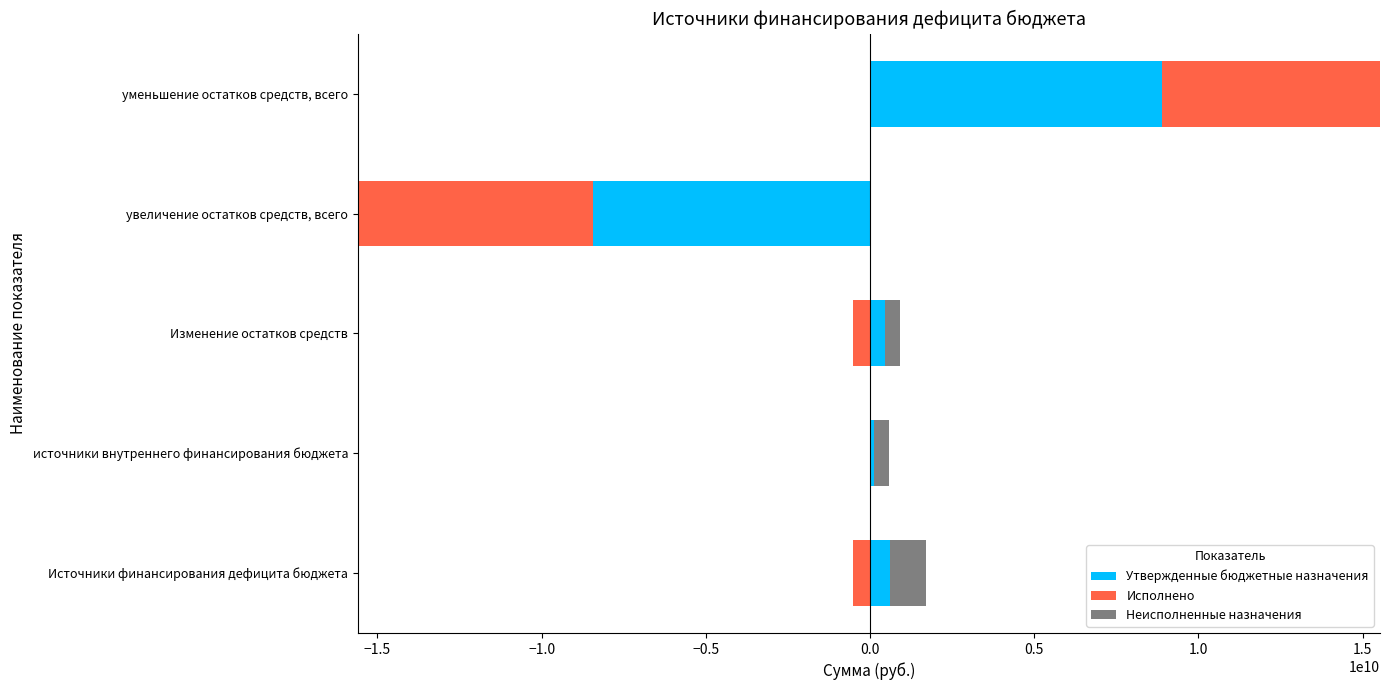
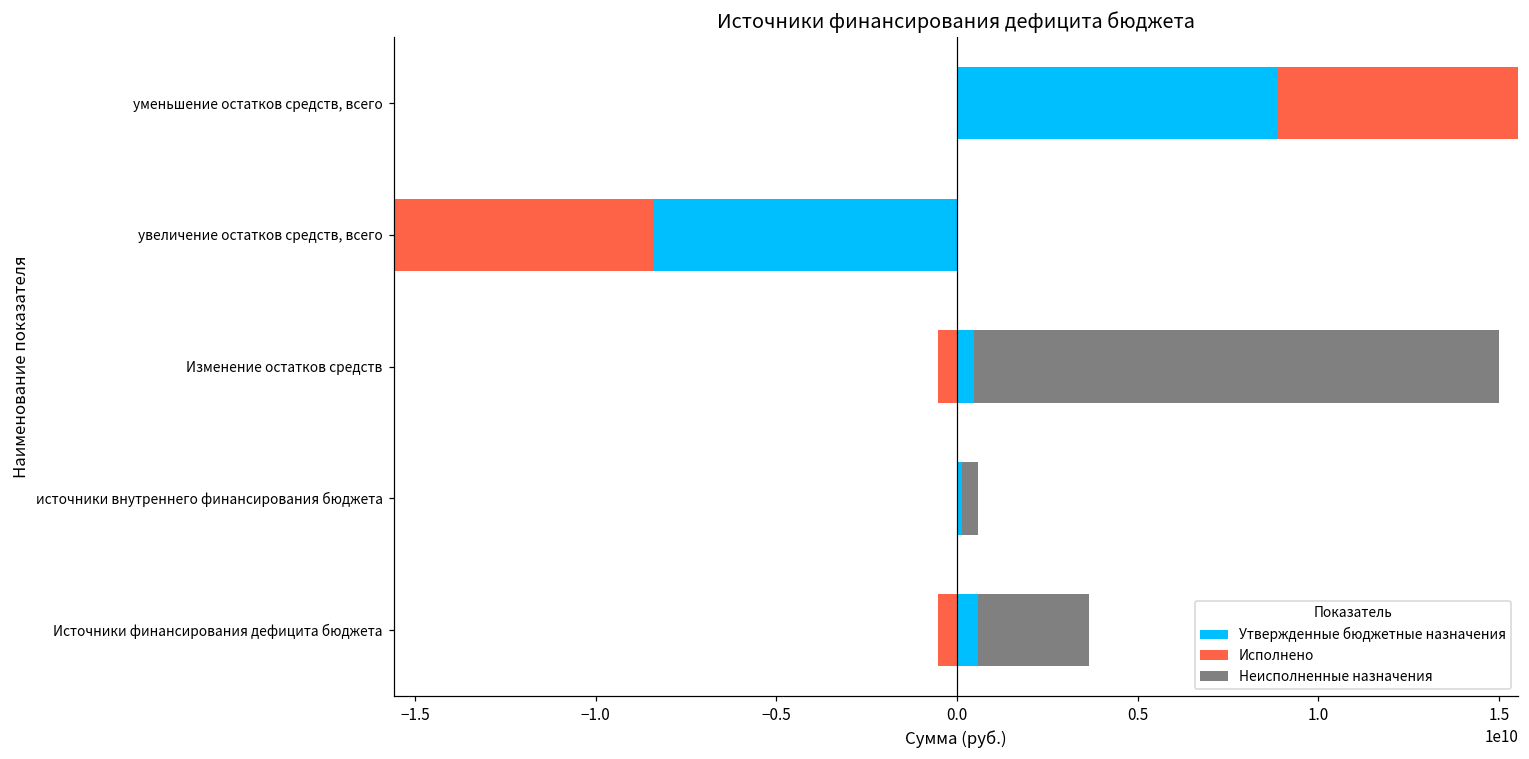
Неисполненные назначения, Изменение остатков средств: 500000000 -> 14600000000
Неисполненные назначения, Источники финансирования дефицита бюджета: 1100000000 -> 3100000000
